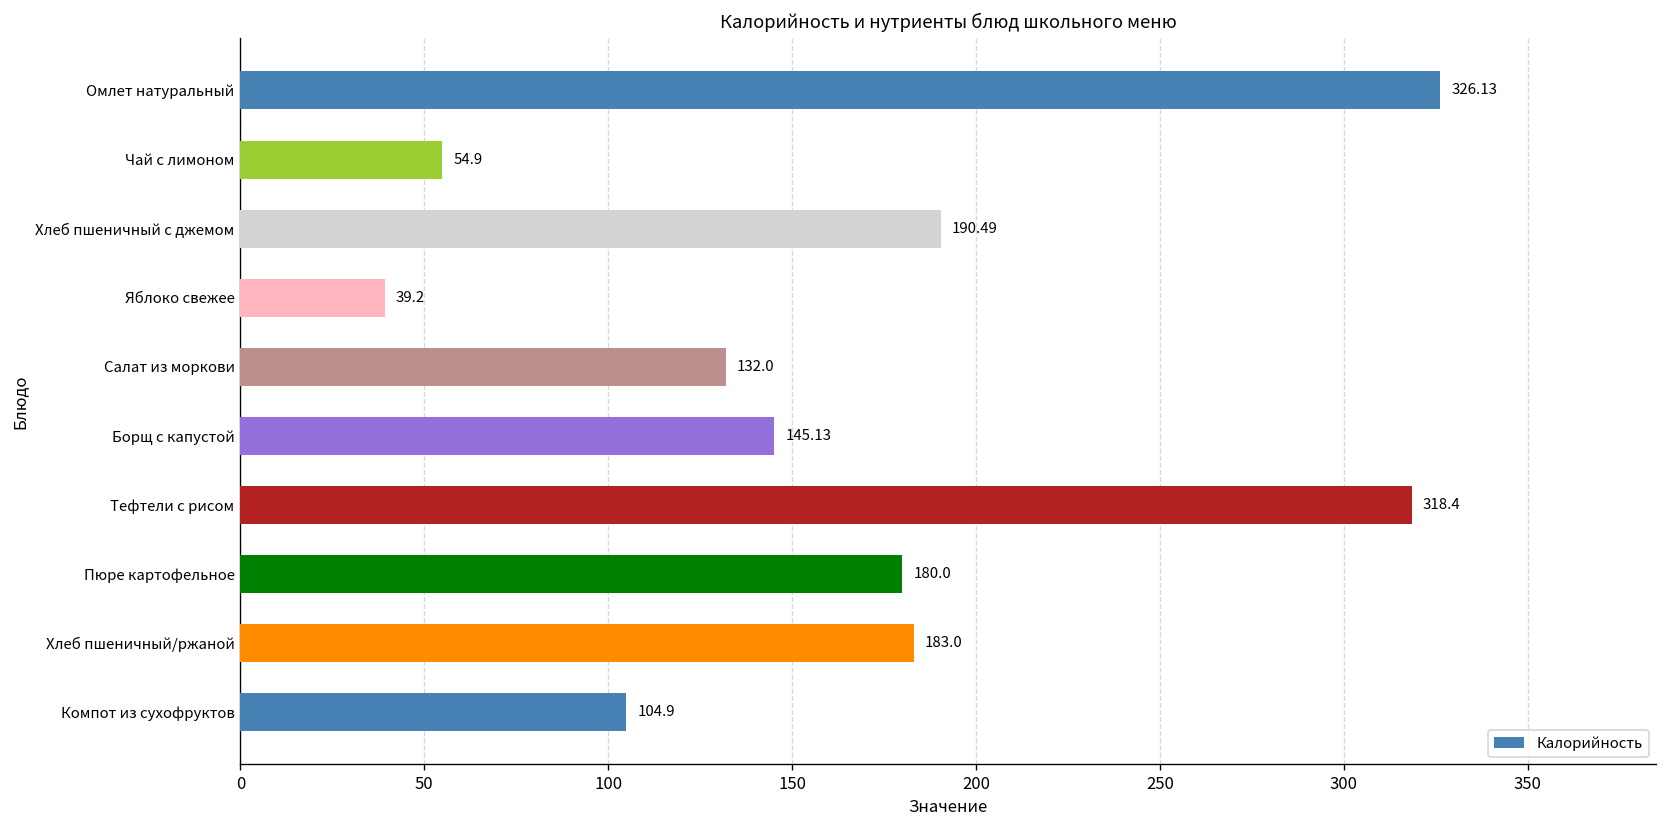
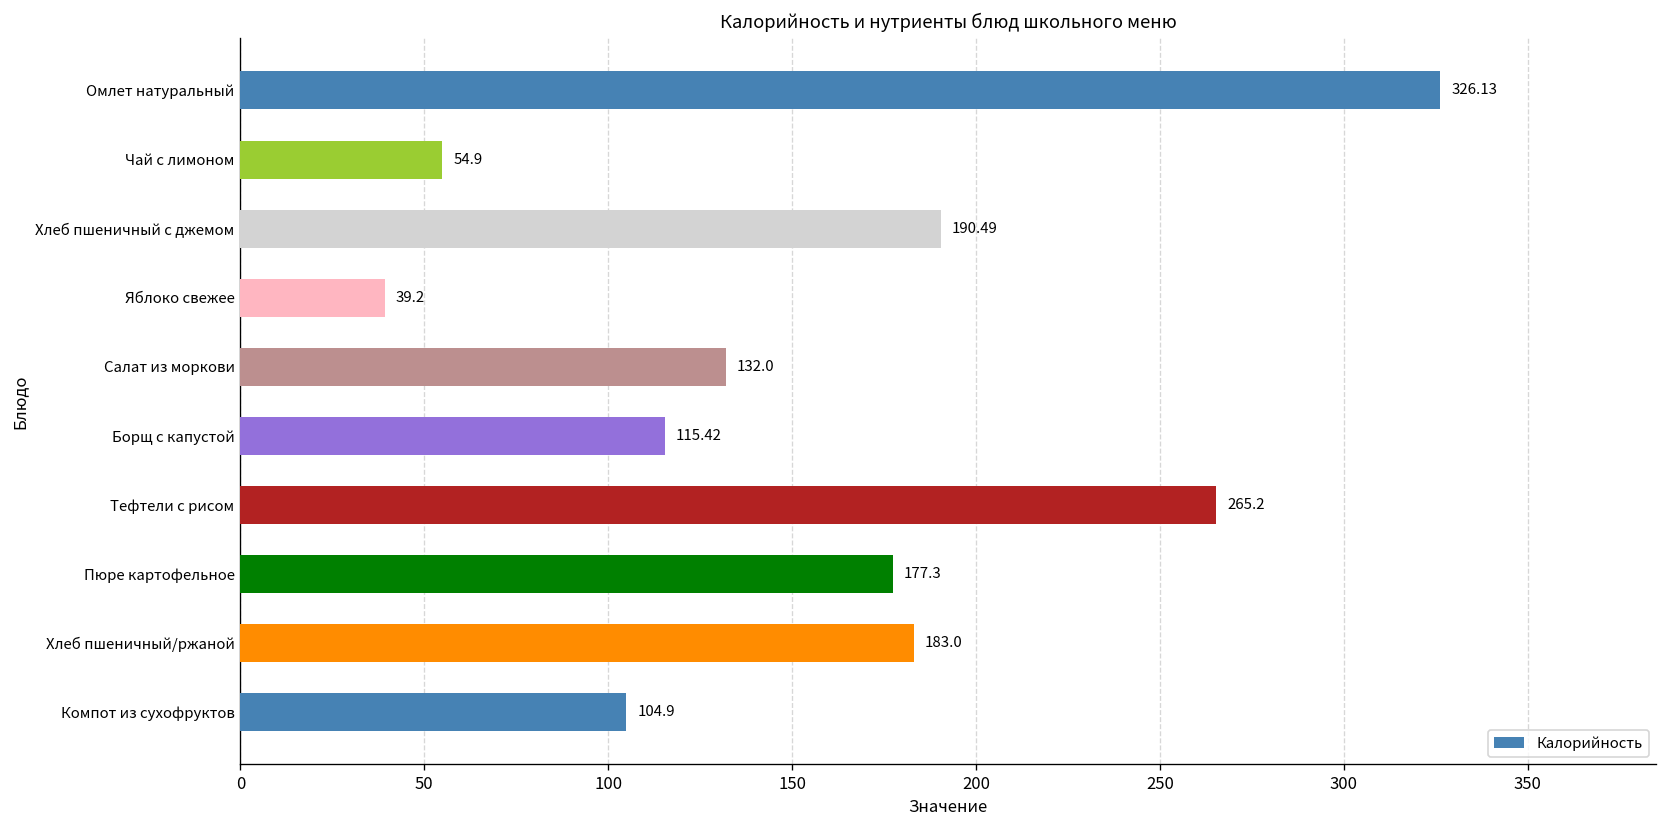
Борщ с капустой: 145.13 -> 115.42
Тефтели с рисом: 318.4 -> 265.2
Пюре картофельное: 180.0 -> 177.3
